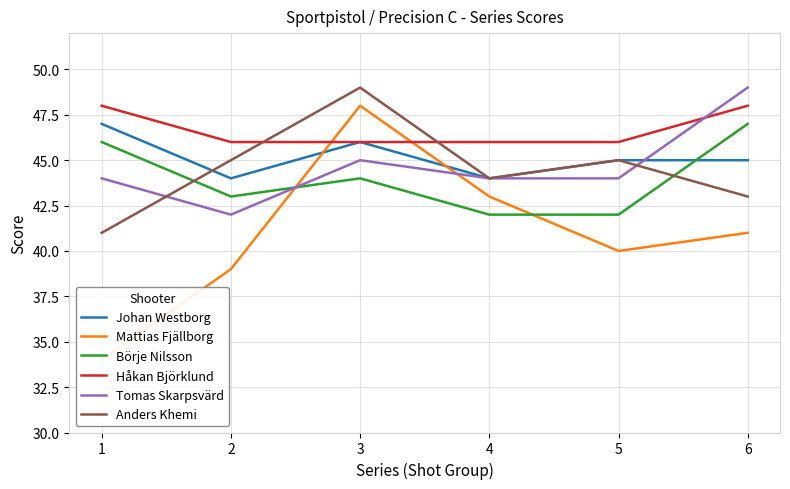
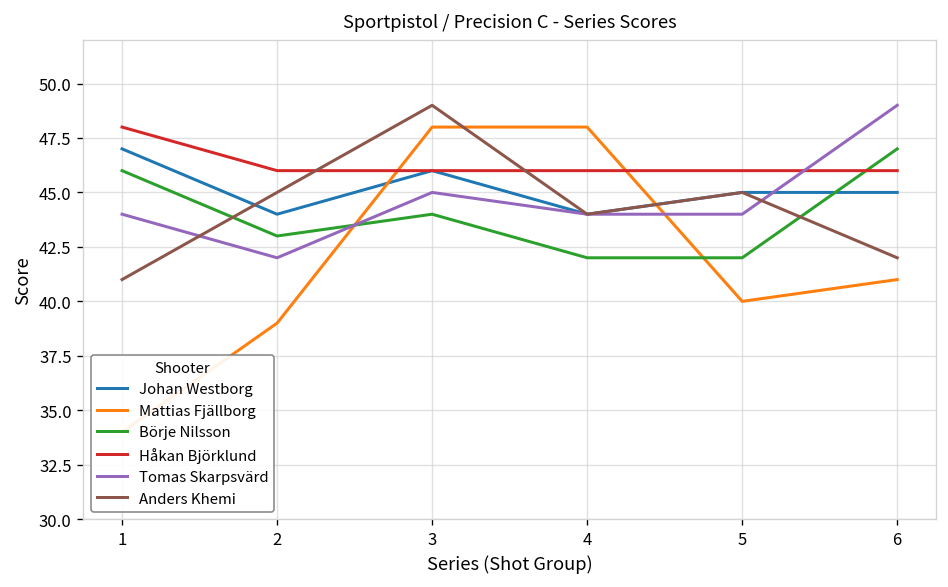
Mattias Fjällborg, 4: 43 -> 48
Håkan Björklund, 6: 48 -> 46
Anders Khemi, 6: 43 -> 42
